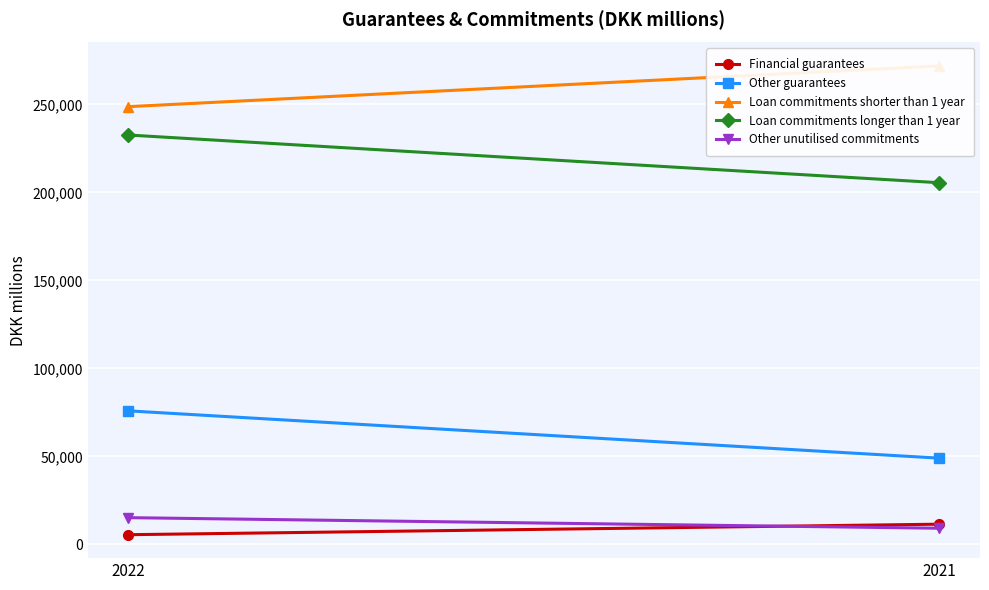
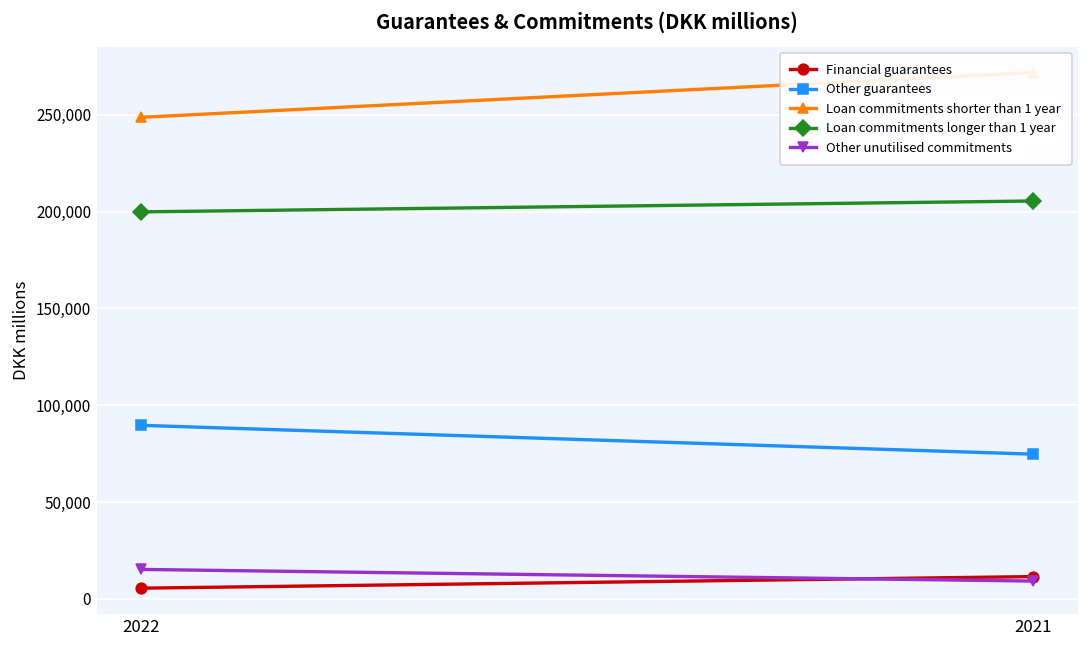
Other guarantees, 2022: 76,000 -> 90,000
Loan commitments longer than 1 year, 2022: 233,000 -> 200,000
Other guarantees, 2021: 49,000 -> 75,000
